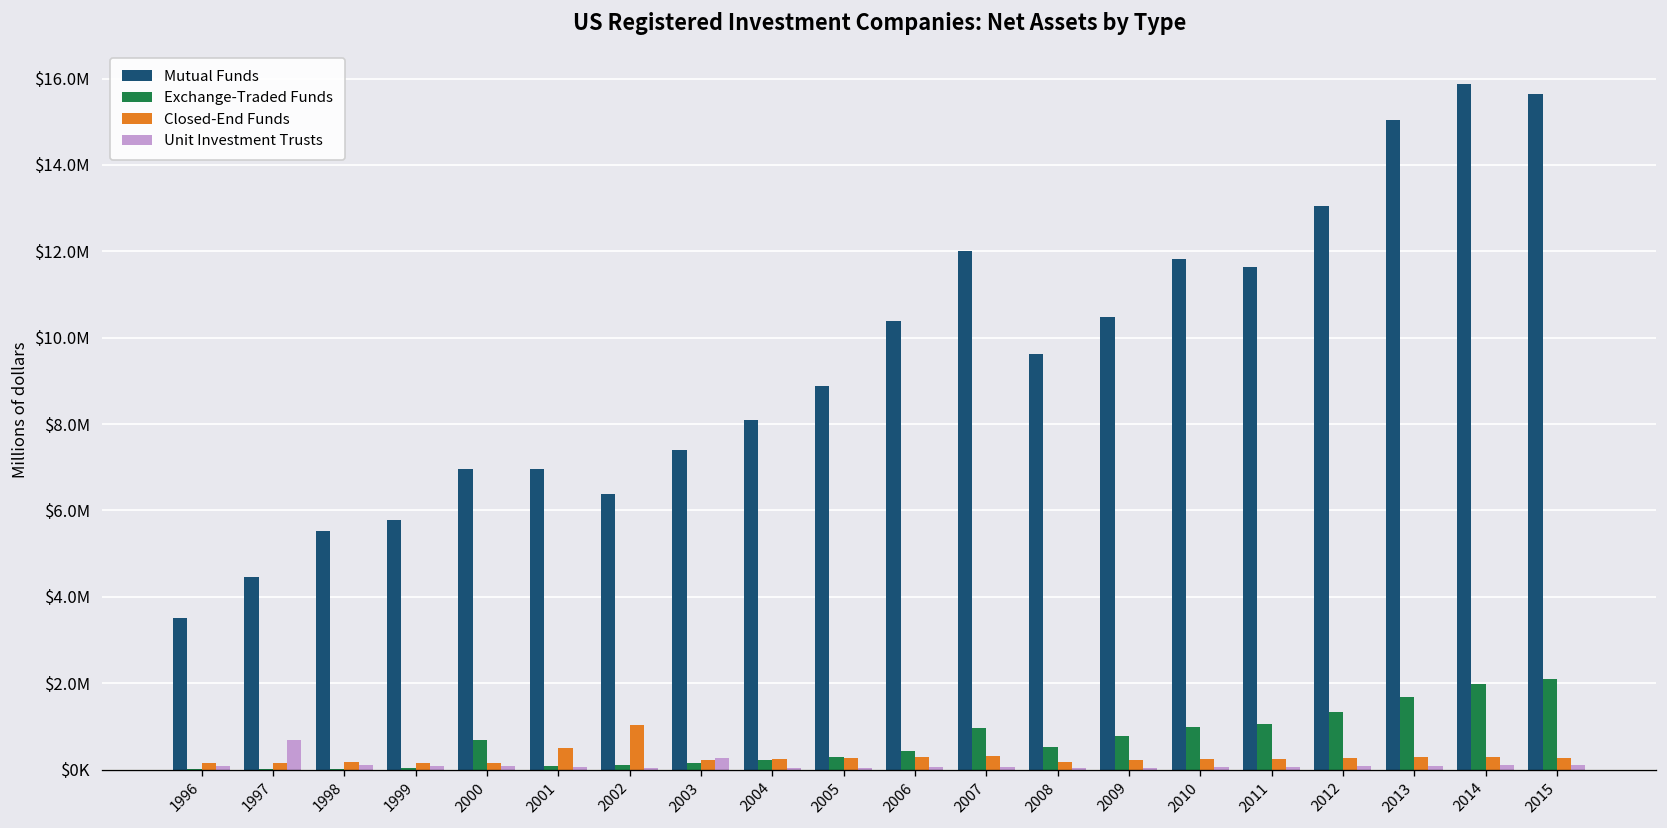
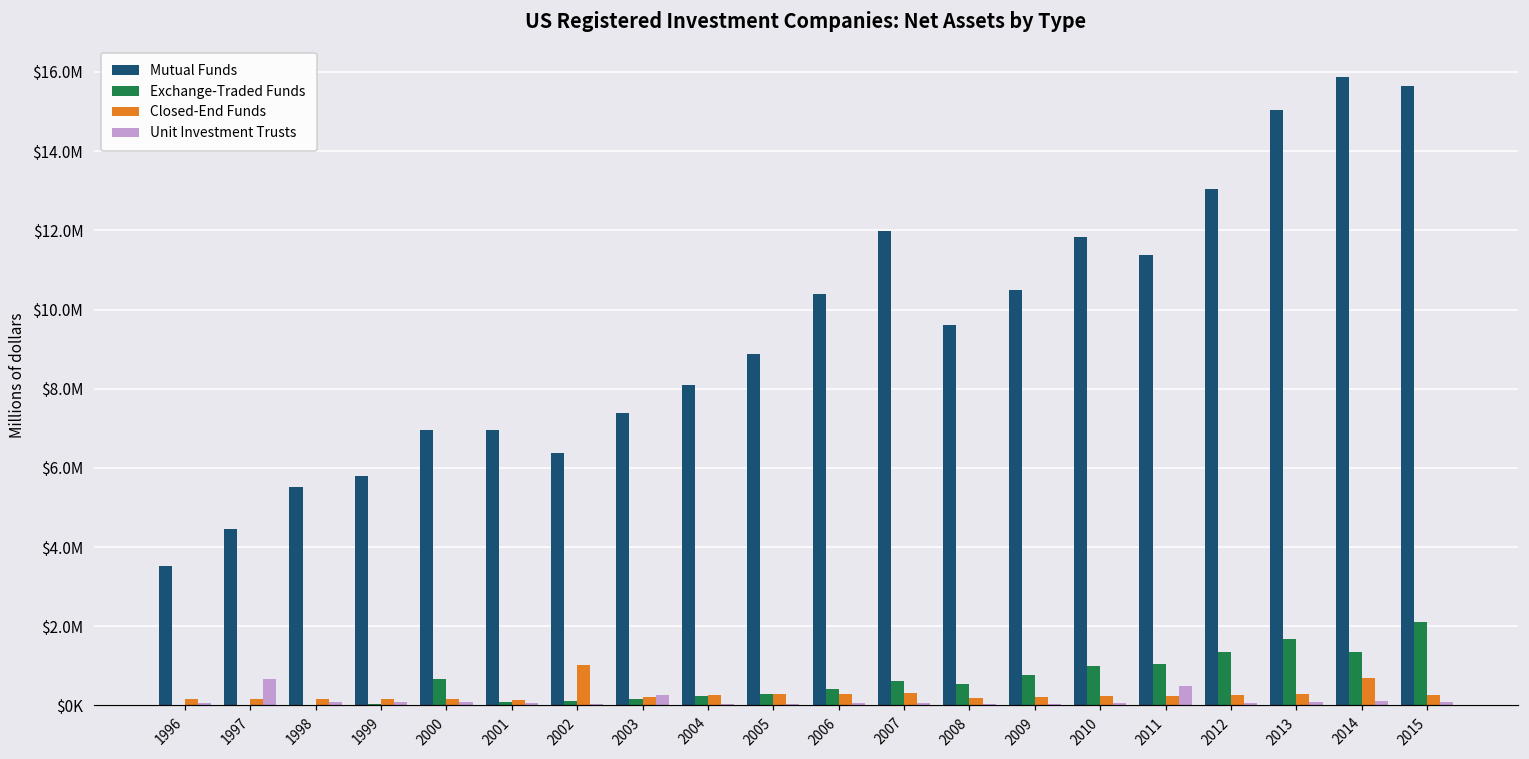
Closed-End Funds, 2001: $500000 -> $100000
Exchange-Traded Funds, 2007: $1000000 -> $600000
Mutual Funds, 2011: $11600000 -> $11400000
Unit Investment Trusts, 2011: $100000 -> $500000
Exchange-Traded Funds, 2014: $2000000 -> $1300000
Closed-End Funds, 2014: $300000 -> $700000
